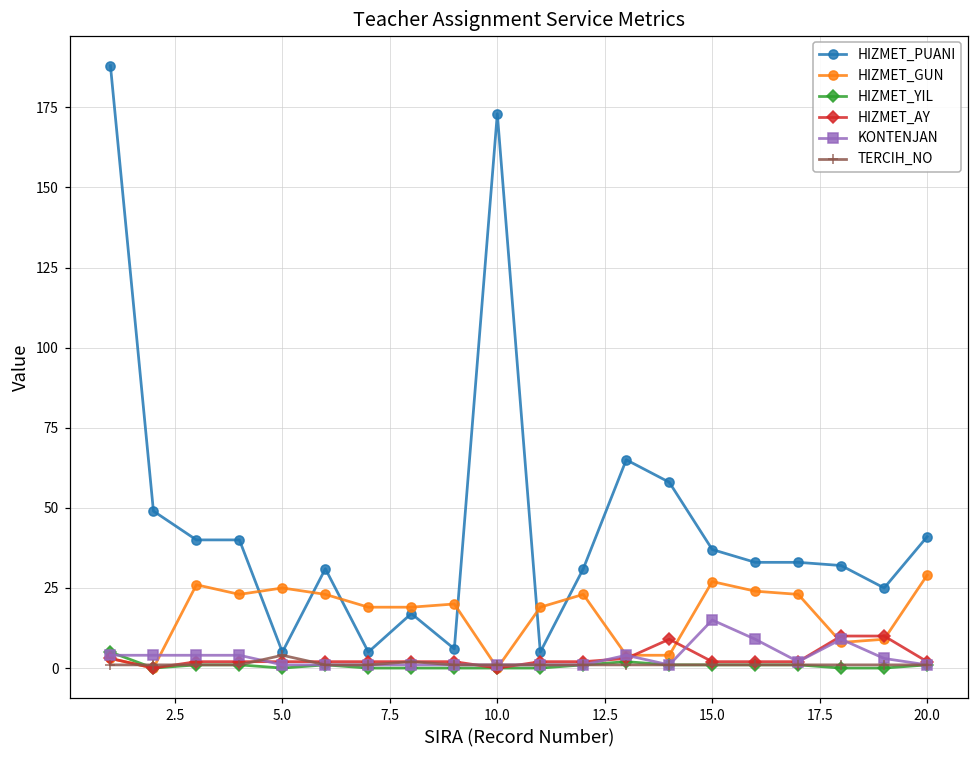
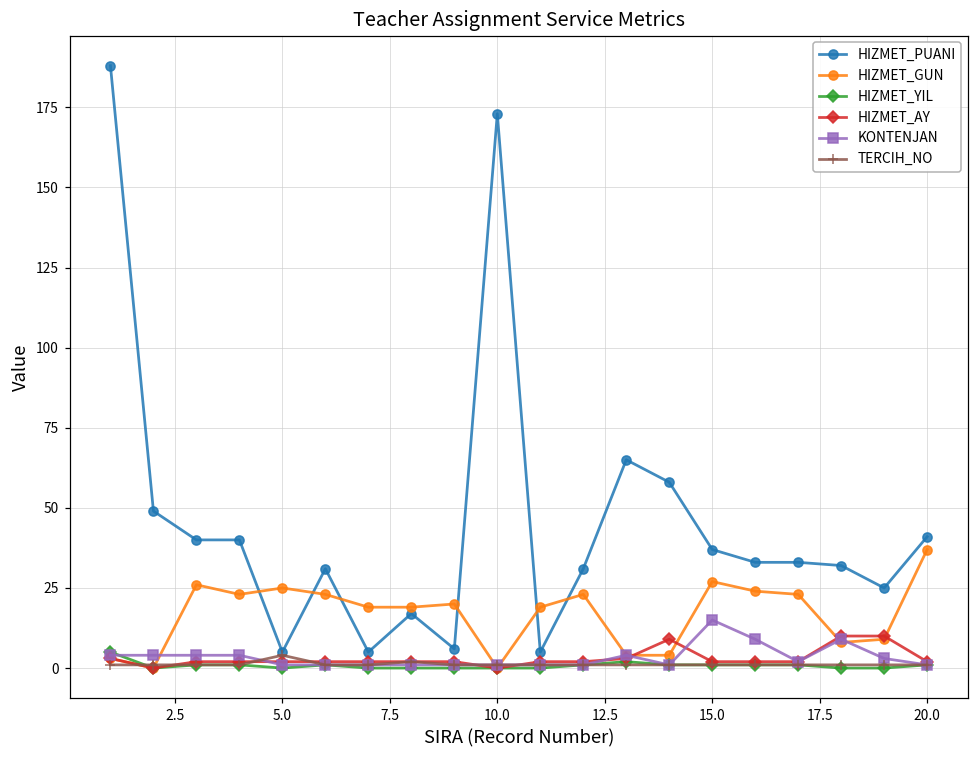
HIZMET_GUN, 20.0: 29 -> 37
